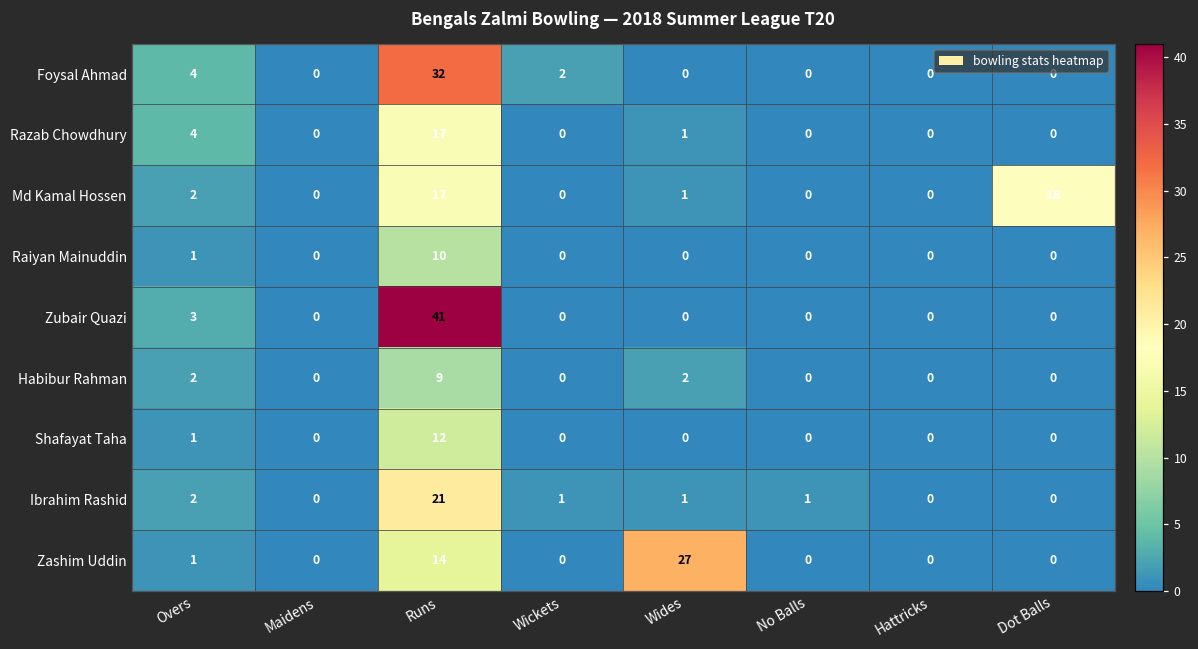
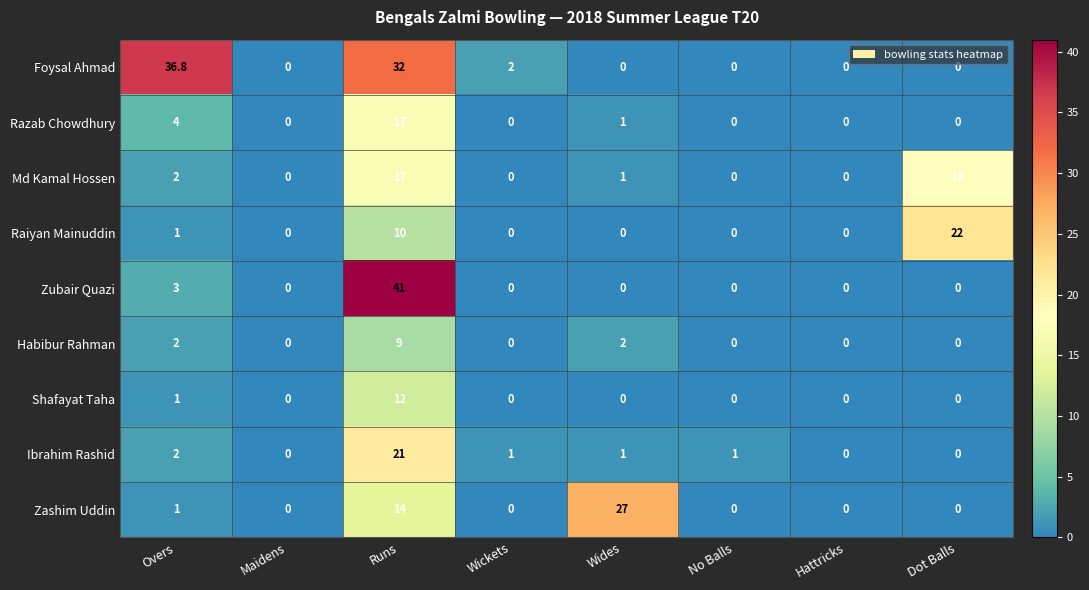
Foysal Ahmad, Overs: 4 -> 36.8
Raiyan Mainuddin, Dot Balls: 0 -> 22
